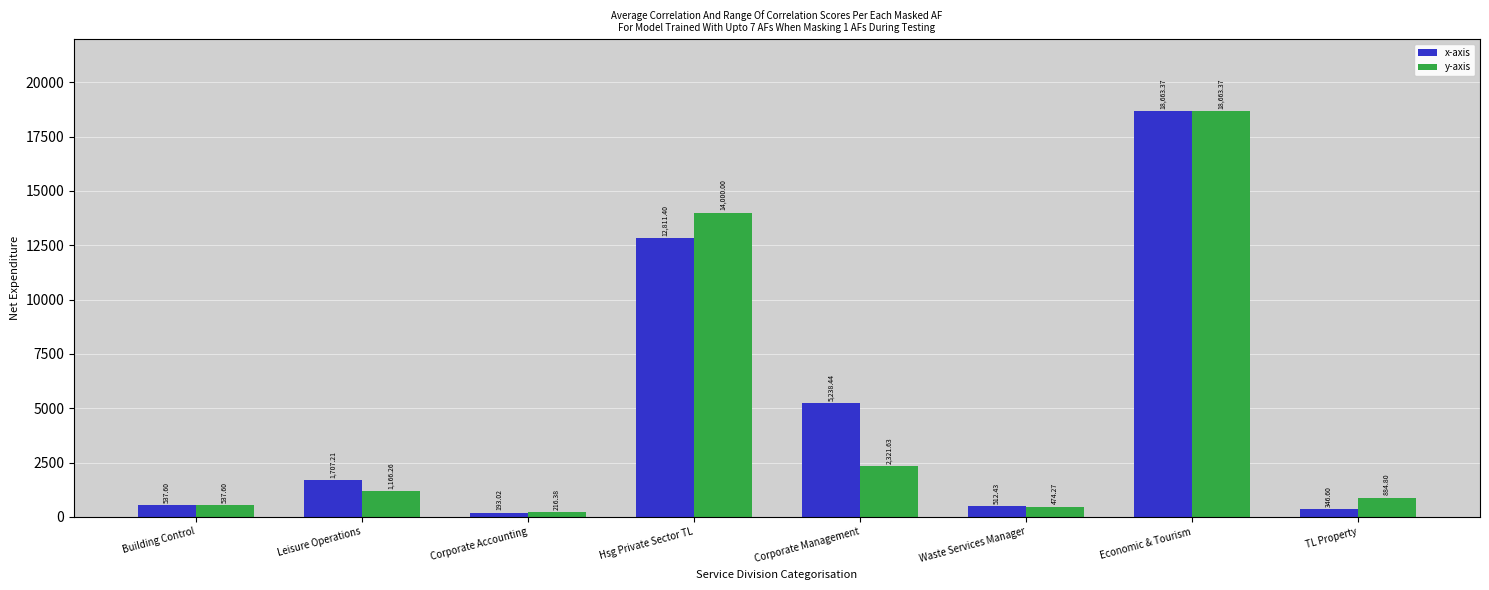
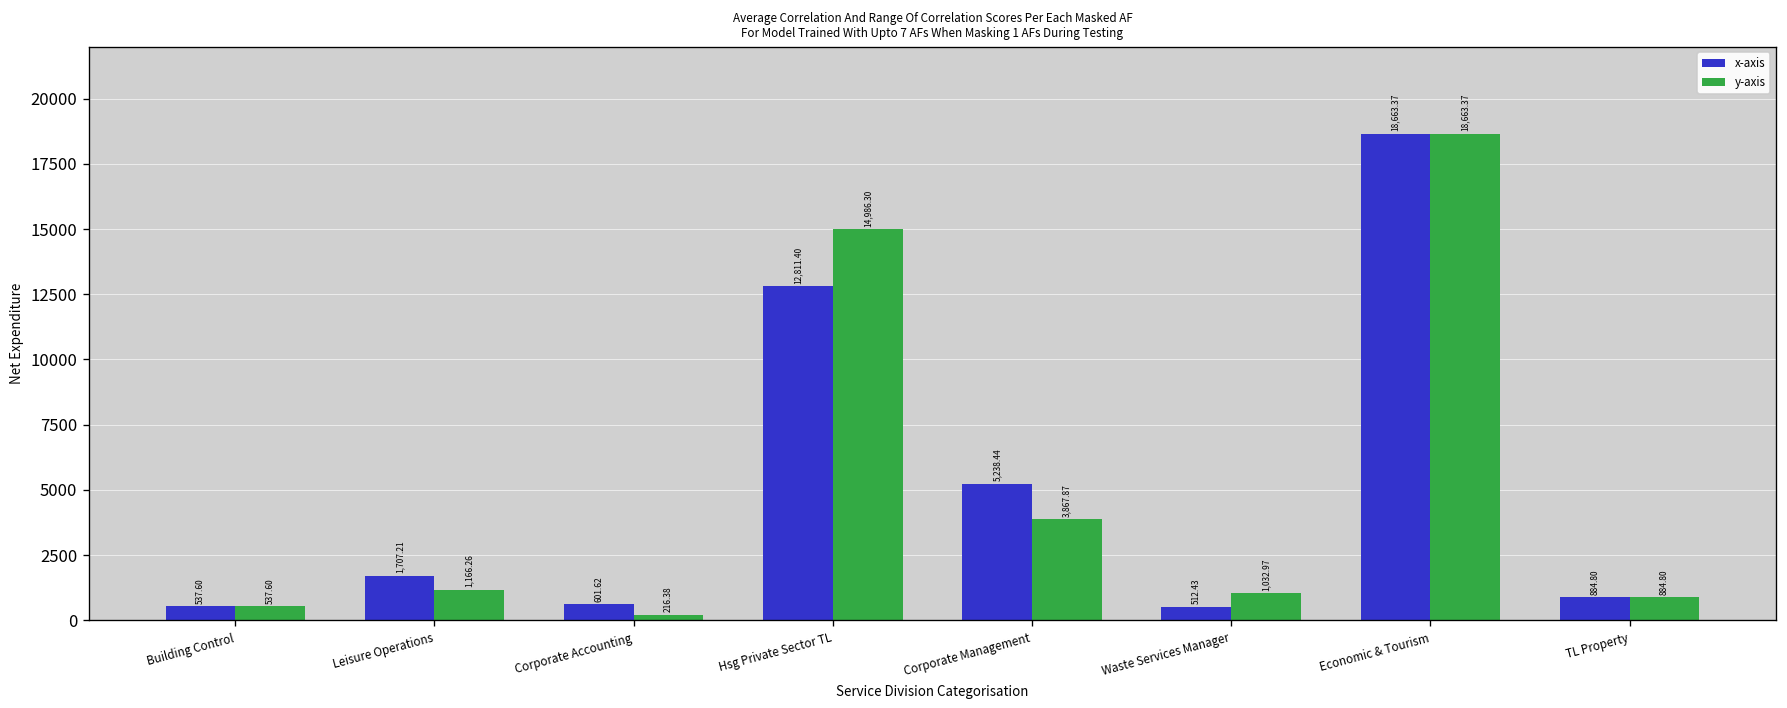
x-axis, Corporate Accounting: 193.02 -> 601.62
y-axis, Hsg Private Sector TL: 14,000.00 -> 14,986.30
y-axis, Corporate Management: 2,321.63 -> 3,867.87
y-axis, Waste Services Manager: 474.27 -> 1,032.97
x-axis, TL Property: 346.60 -> 884.80
